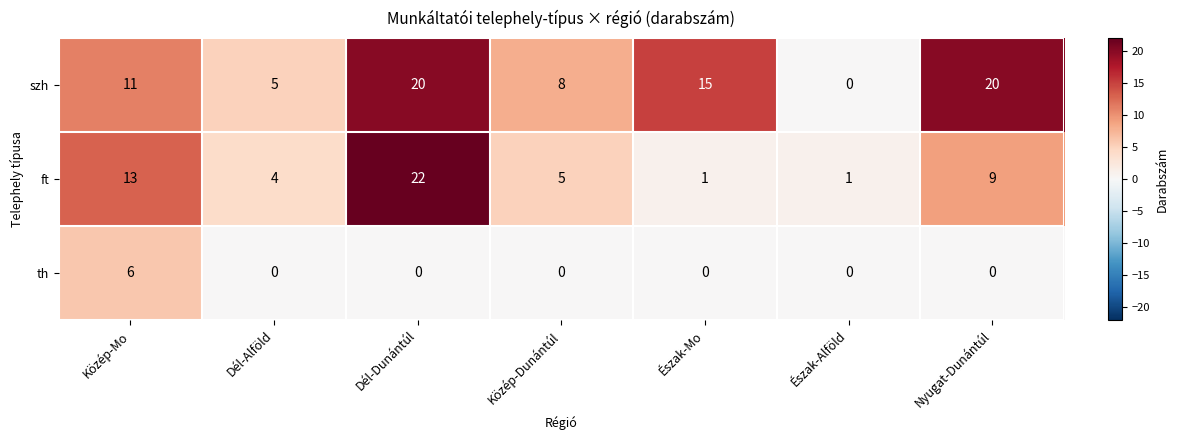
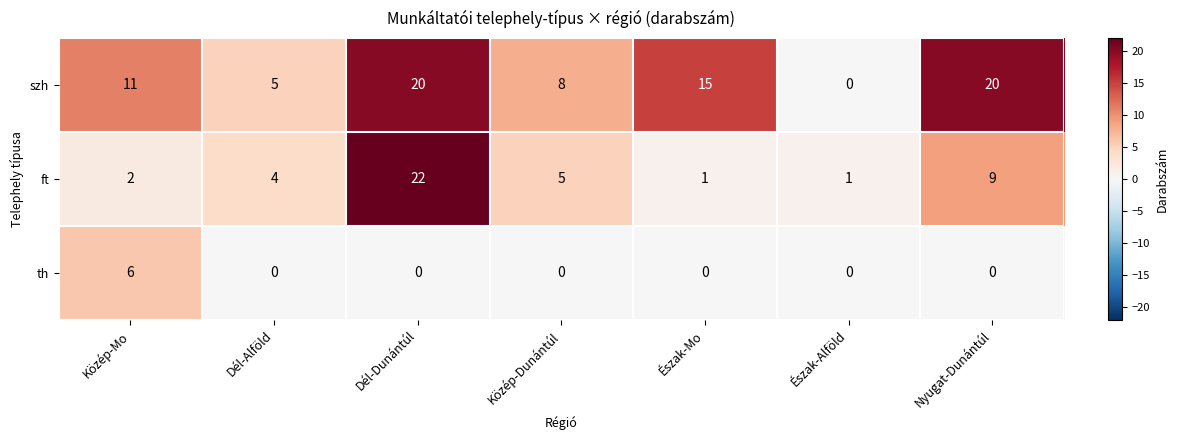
ft, Közép-Mo: 13 -> 2
